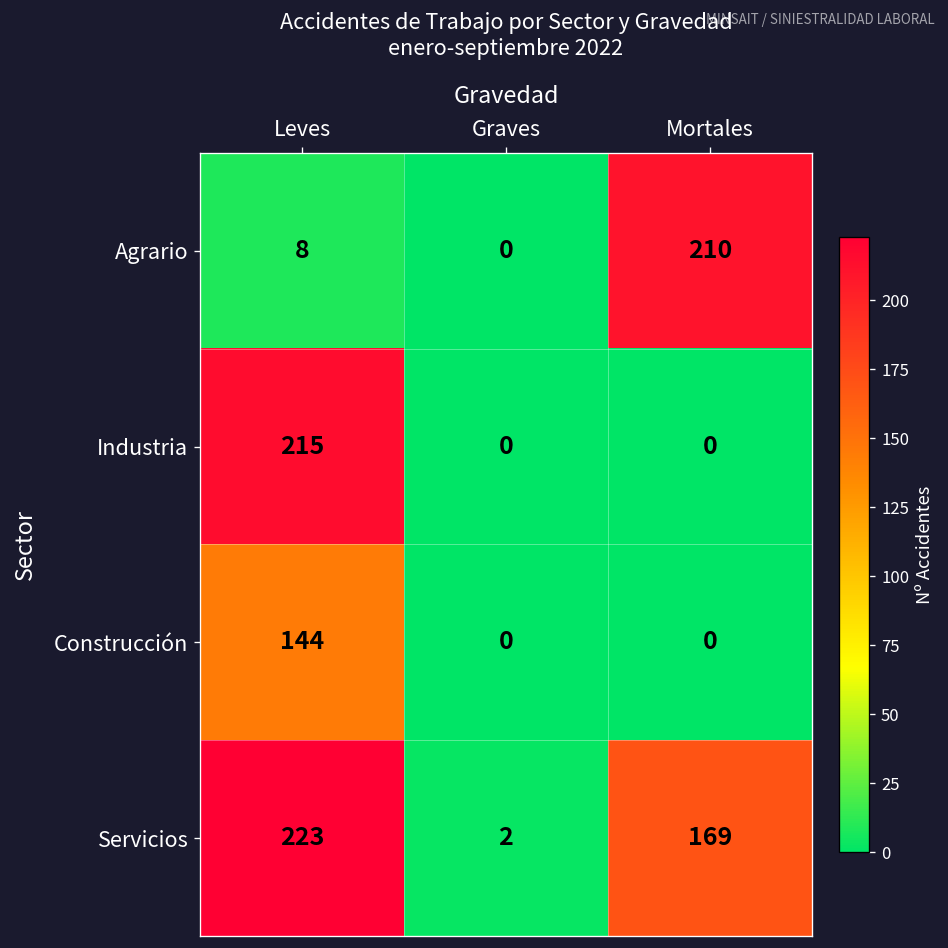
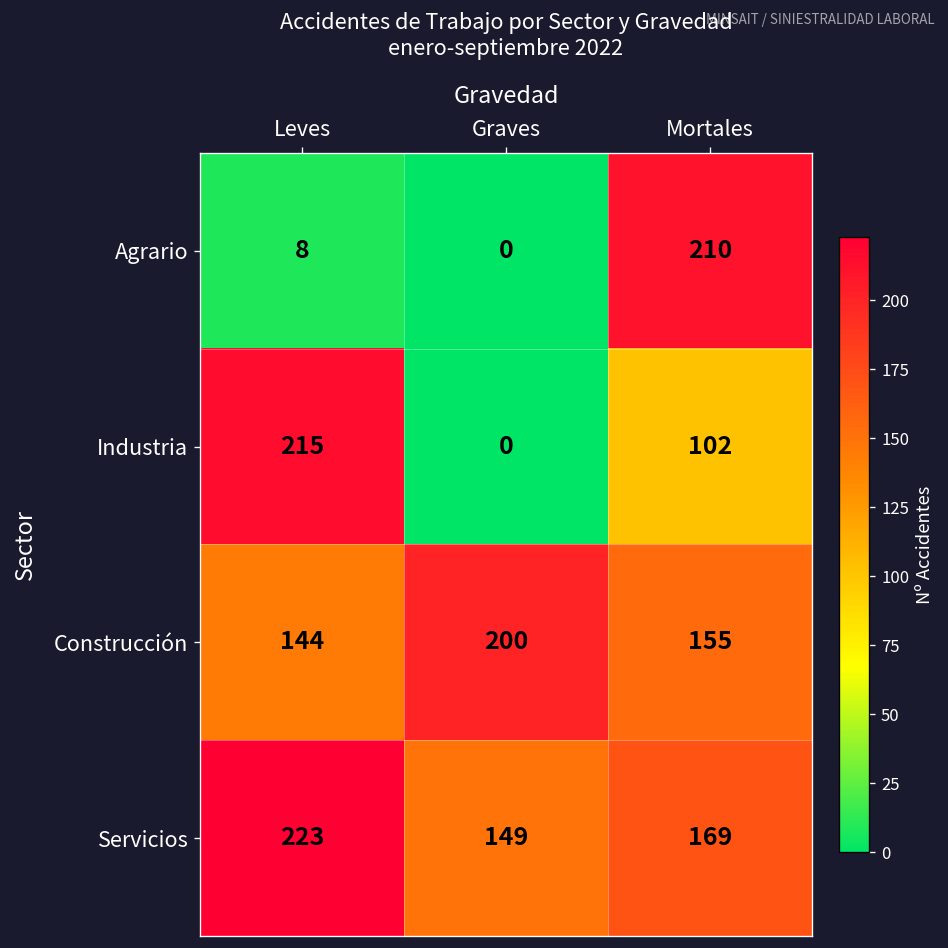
Industria, Mortales: 0 -> 102
Construcción, Graves: 0 -> 200
Construcción, Mortales: 0 -> 155
Servicios, Graves: 2 -> 149
